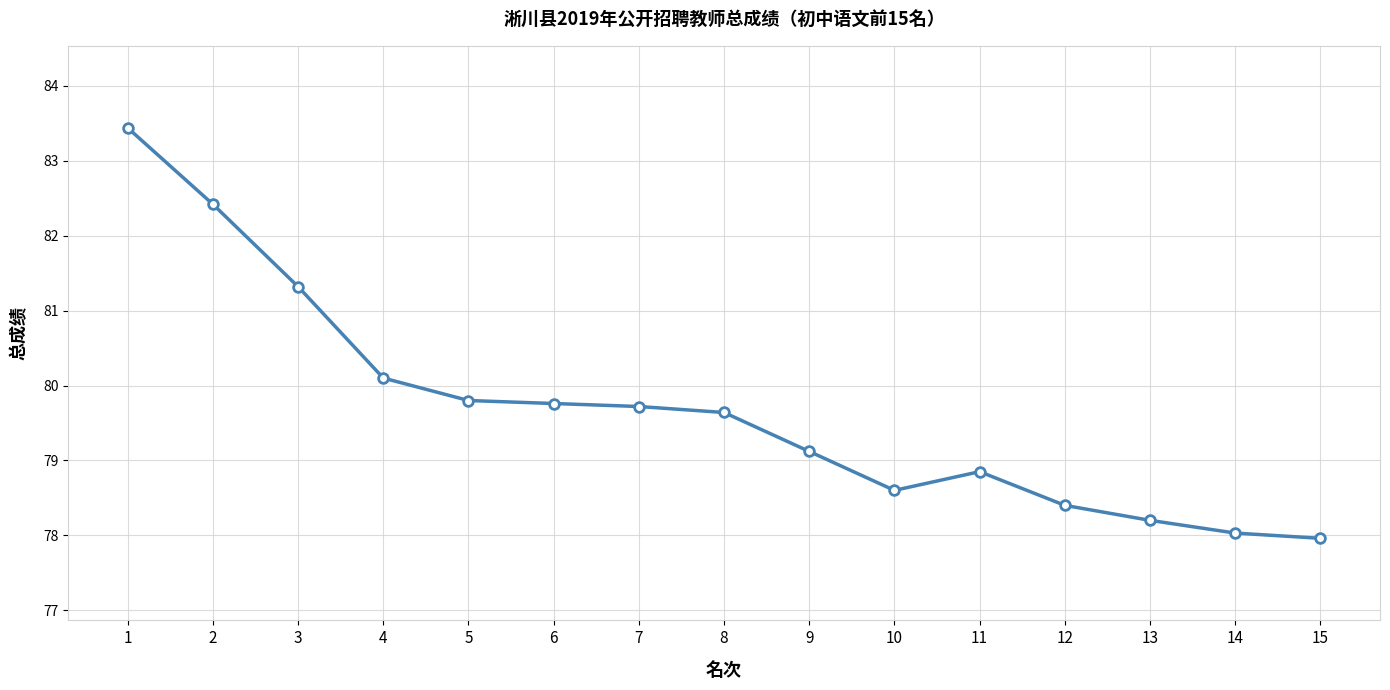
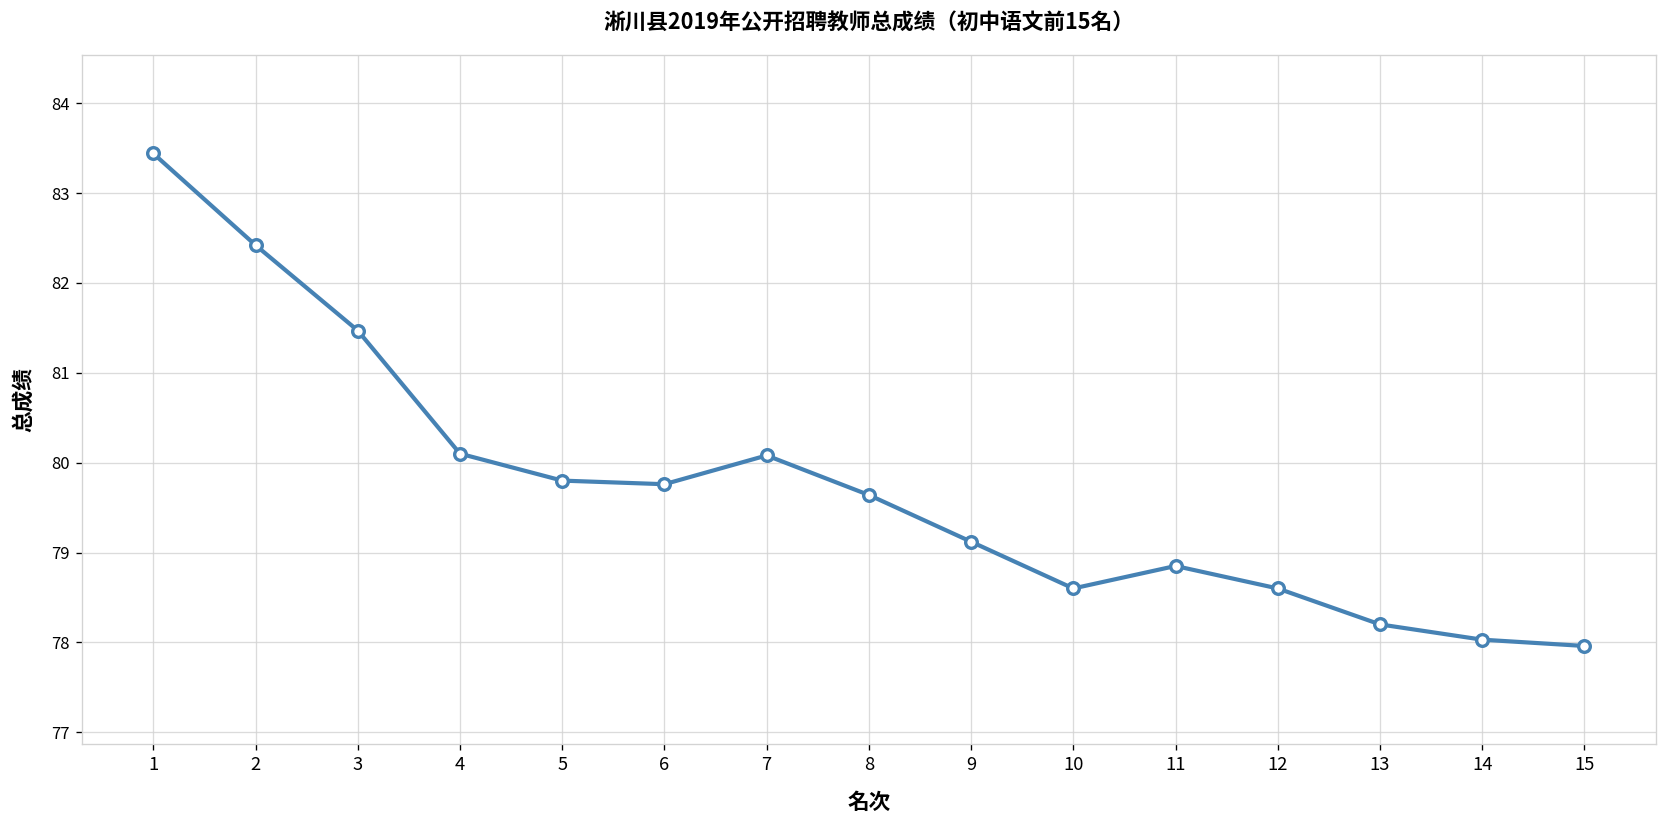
3: 81.3 -> 81.5
7: 79.7 -> 80.1
12: 78.4 -> 78.6
